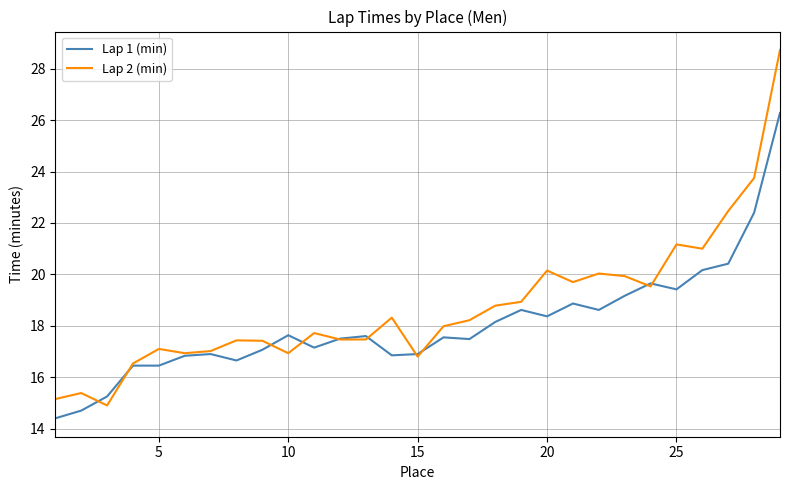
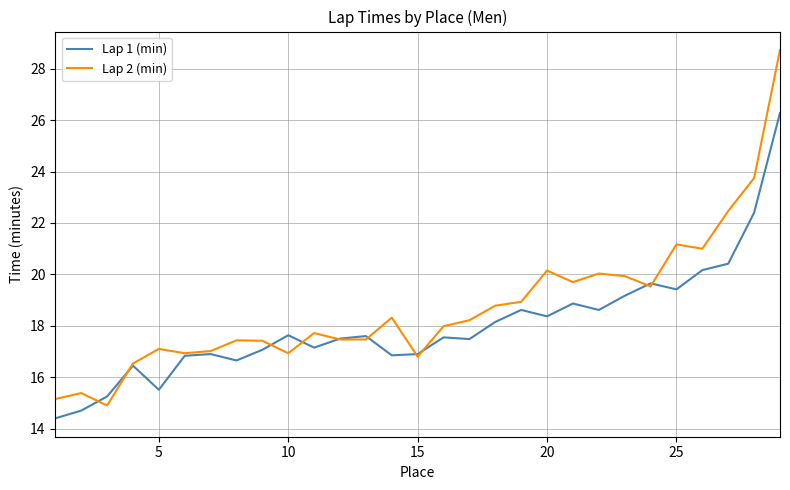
Lap 1 (min), 5: 16.5 -> 15.5
